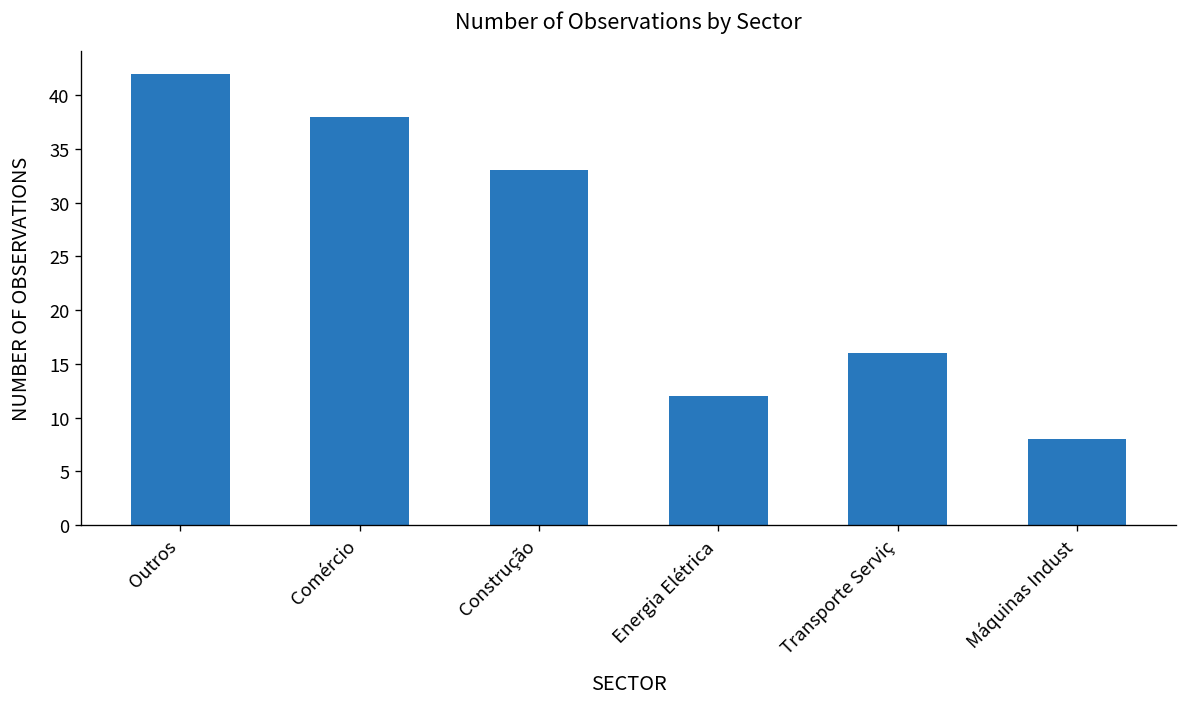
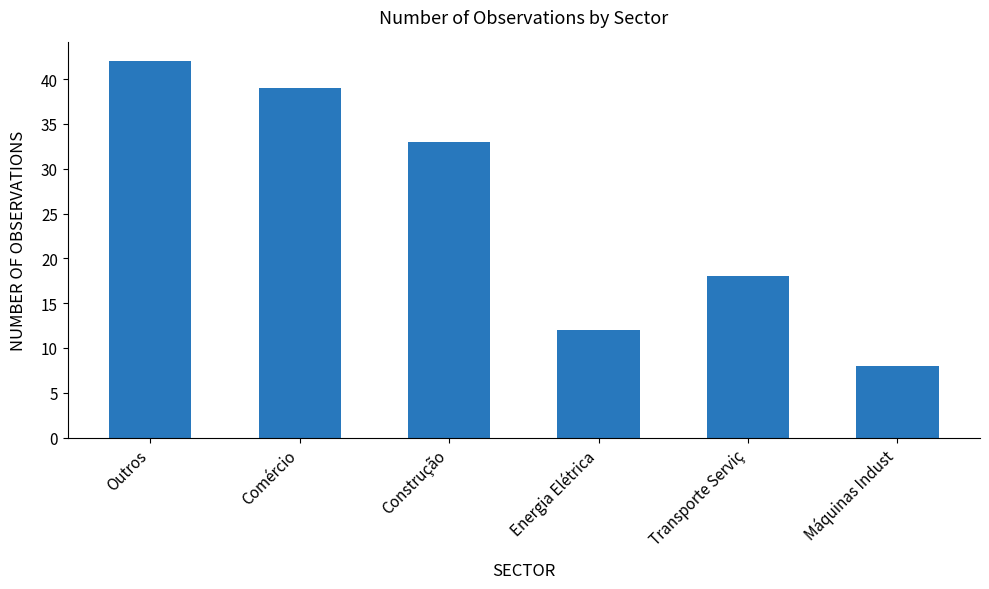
Comércio: 38 -> 39
Transporte Serviç: 16 -> 18
